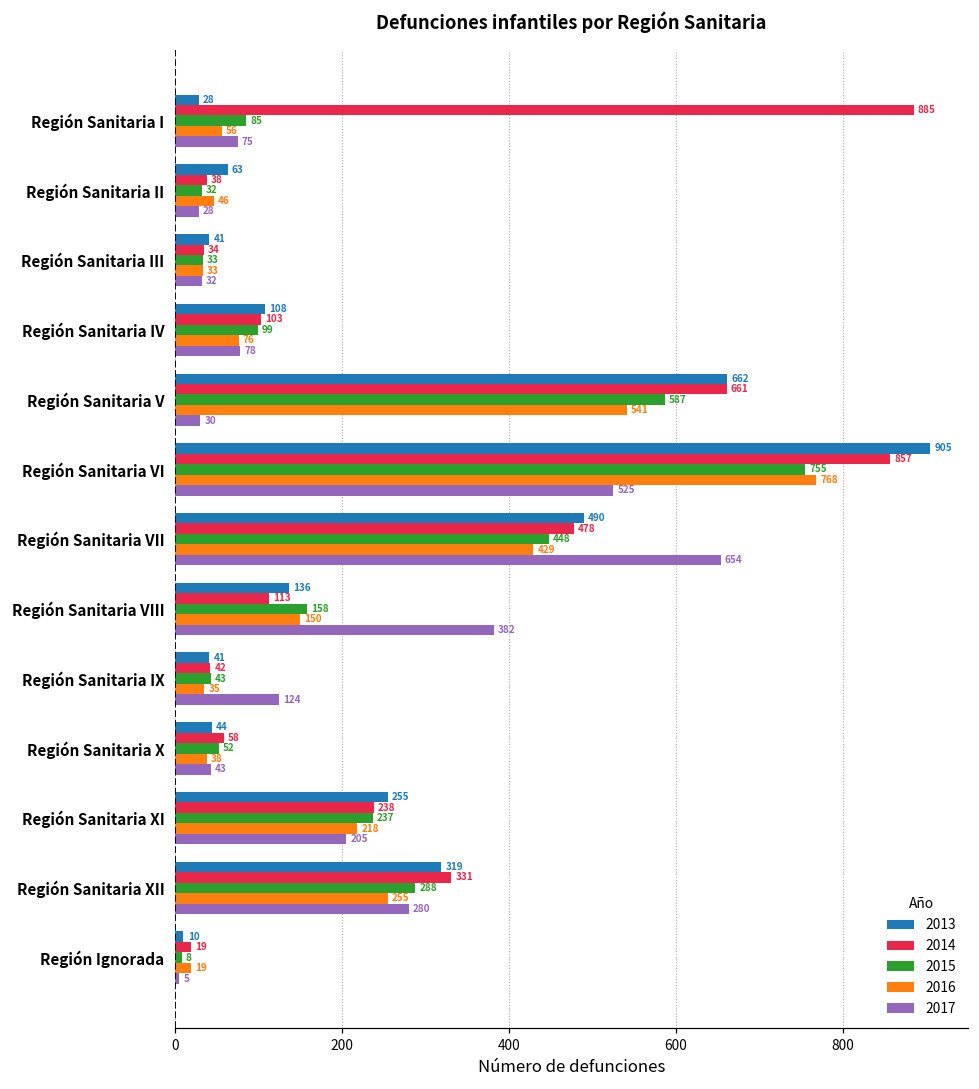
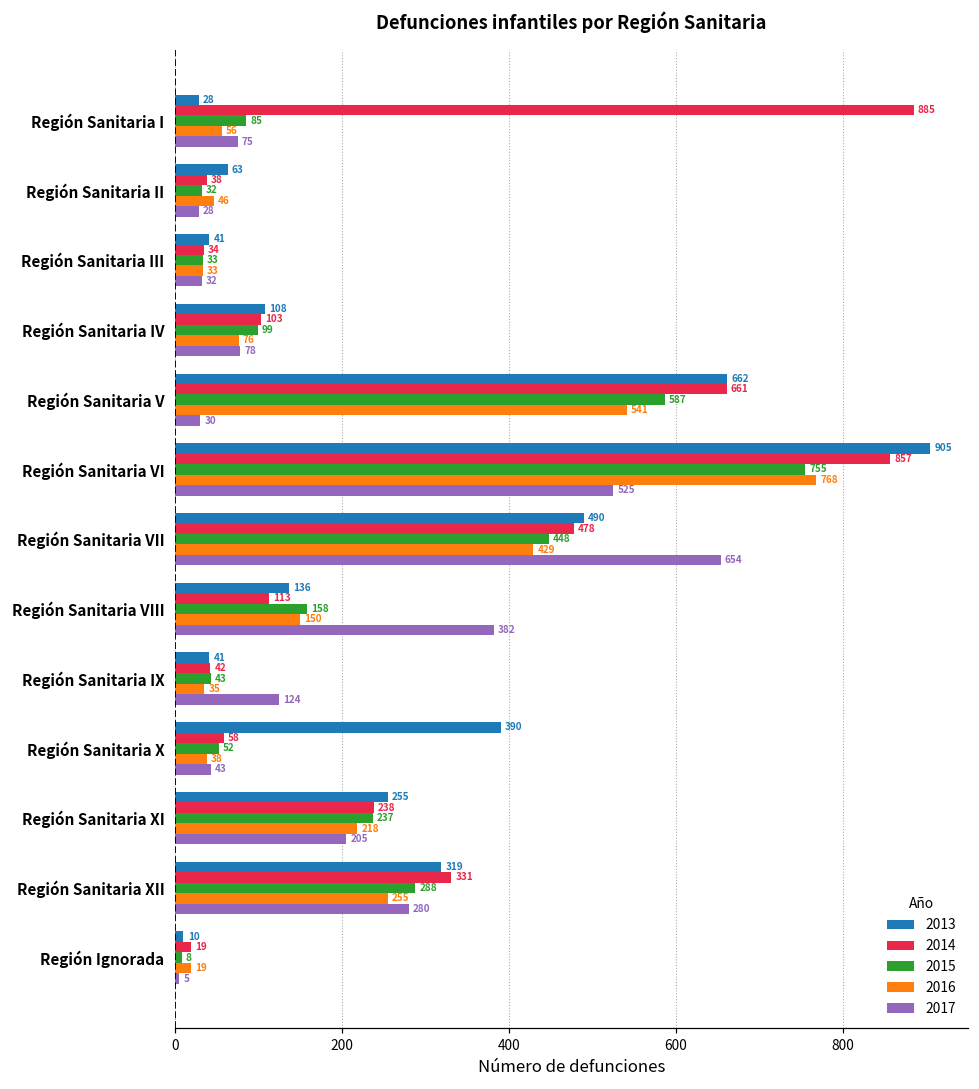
2013, Región Sanitaria X: 44 -> 390
